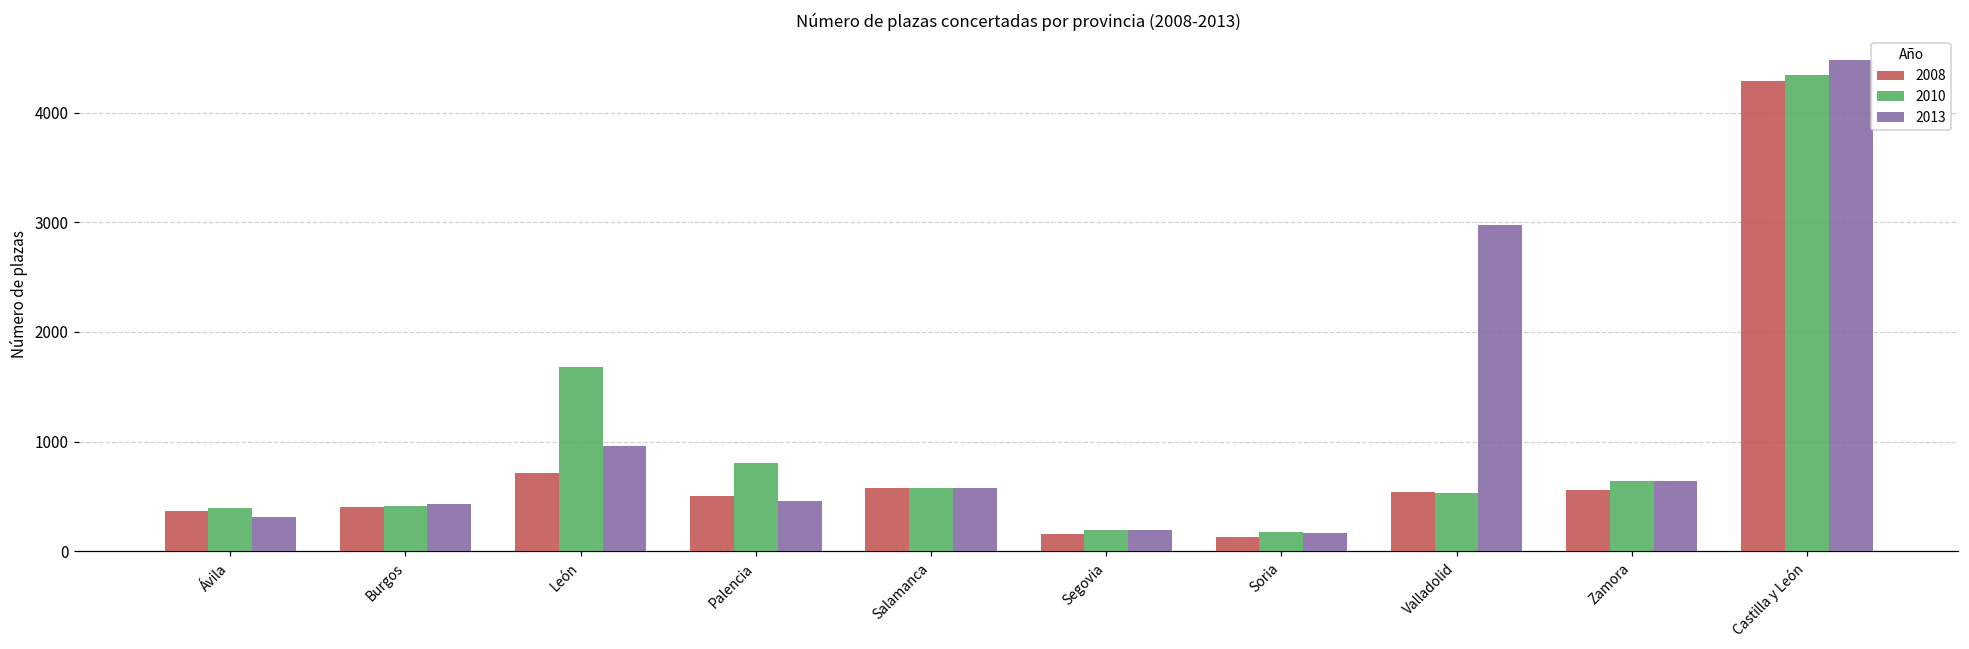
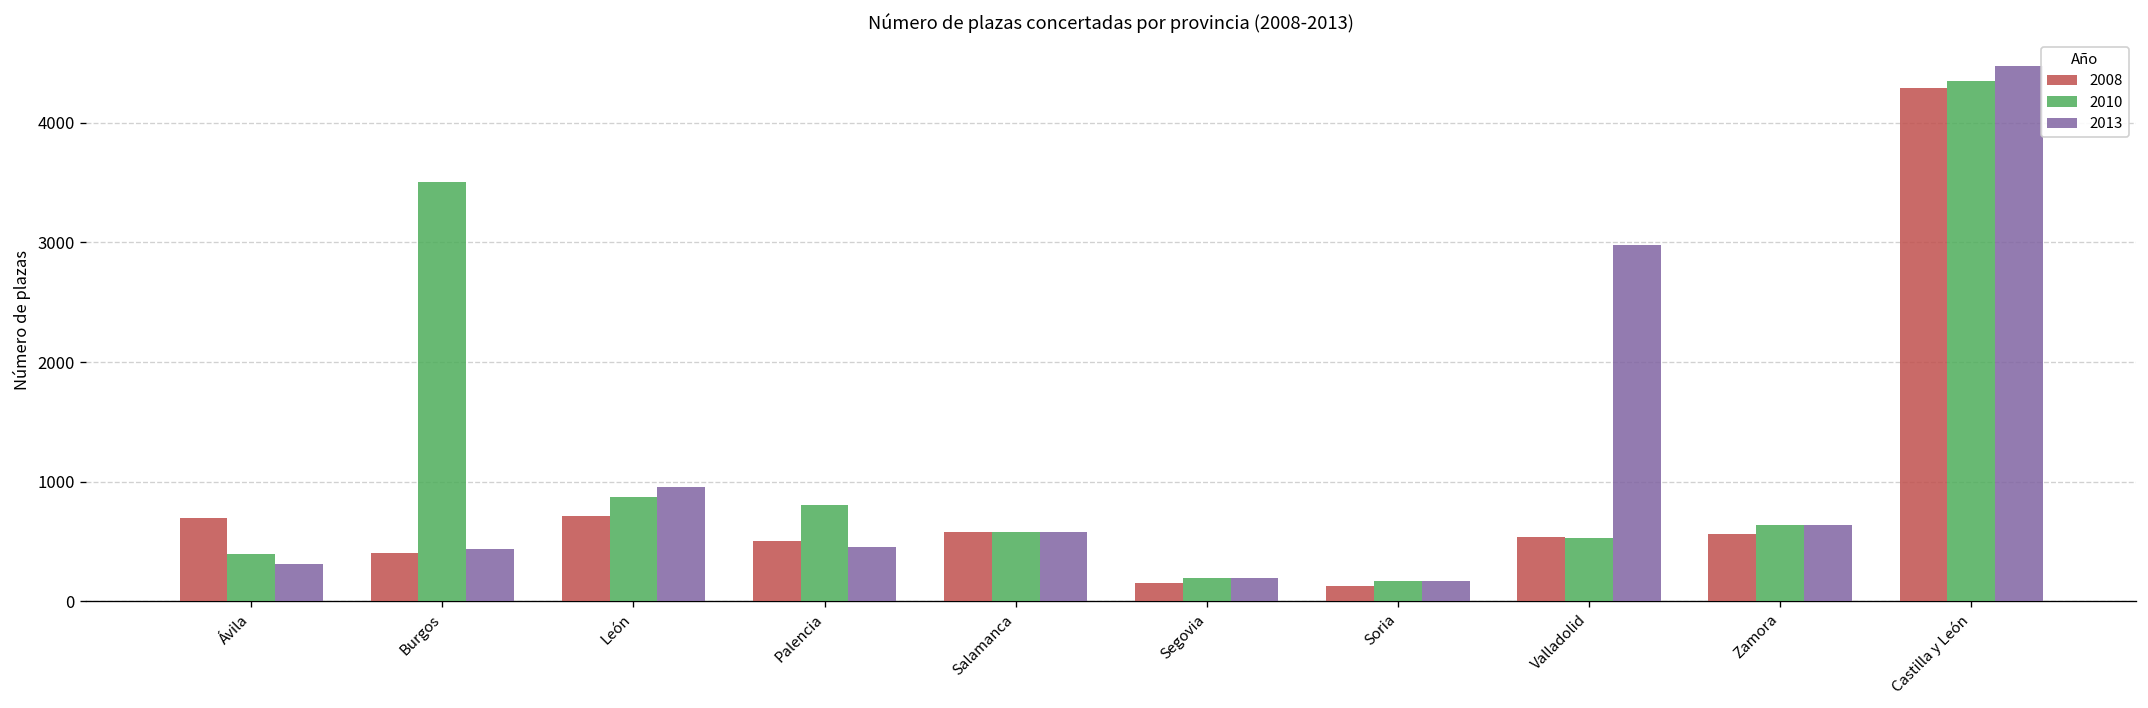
2008, Ávila: 400 -> 700
2010, Burgos: 400 -> 3500
2010, León: 1700 -> 900
